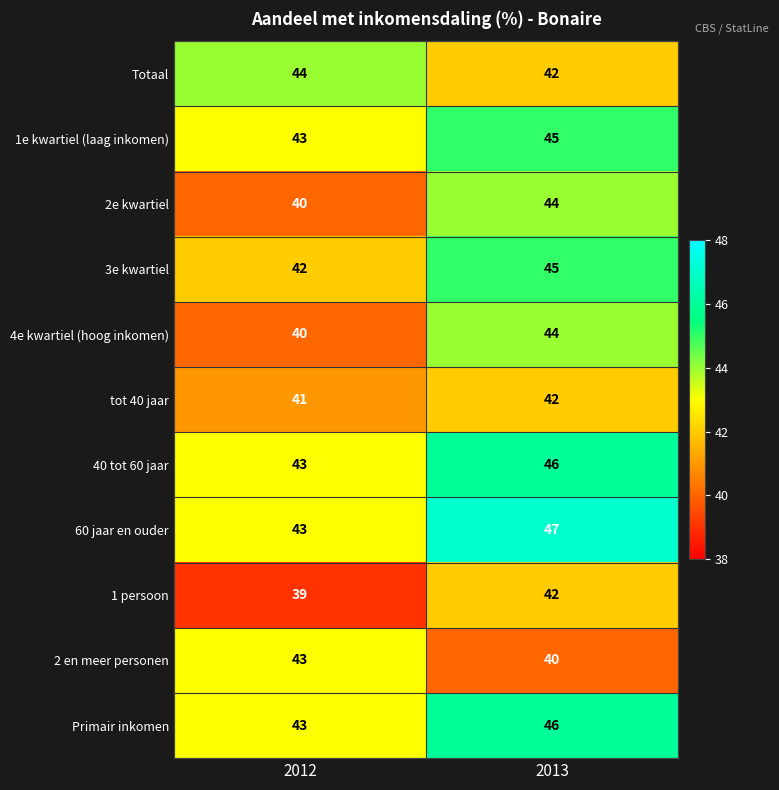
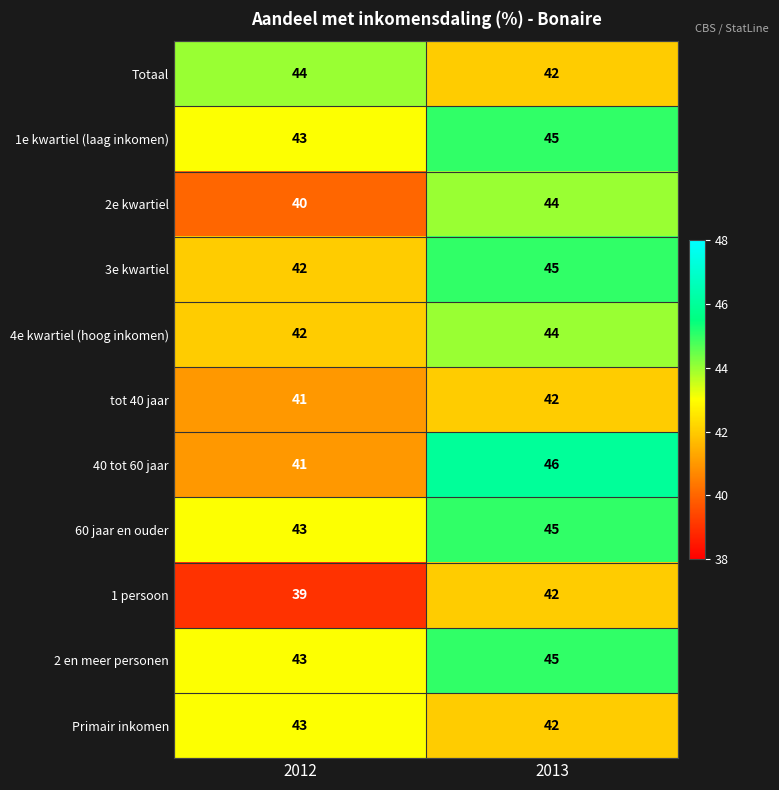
4e kwartiel (hoog inkomen), 2012: 40 -> 42
40 tot 60 jaar, 2012: 43 -> 41
60 jaar en ouder, 2013: 47 -> 45
2 en meer personen, 2013: 40 -> 45
Primair inkomen, 2013: 46 -> 42
